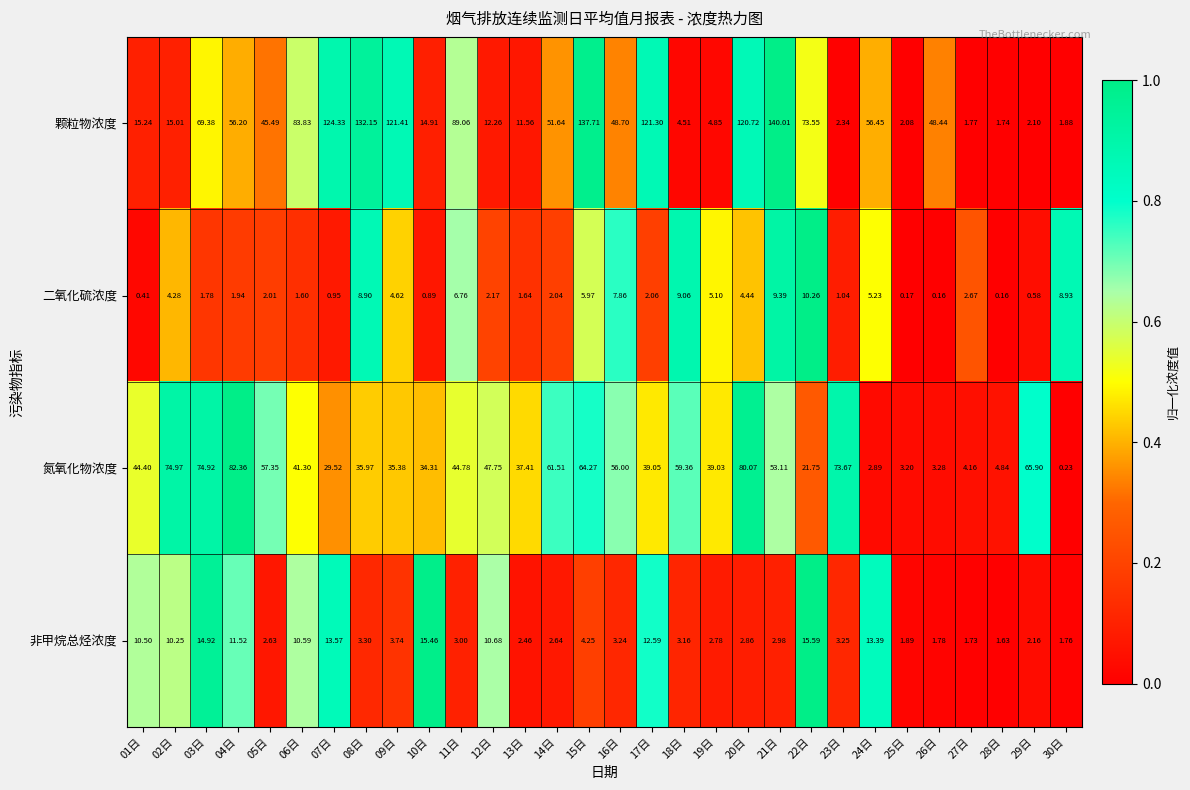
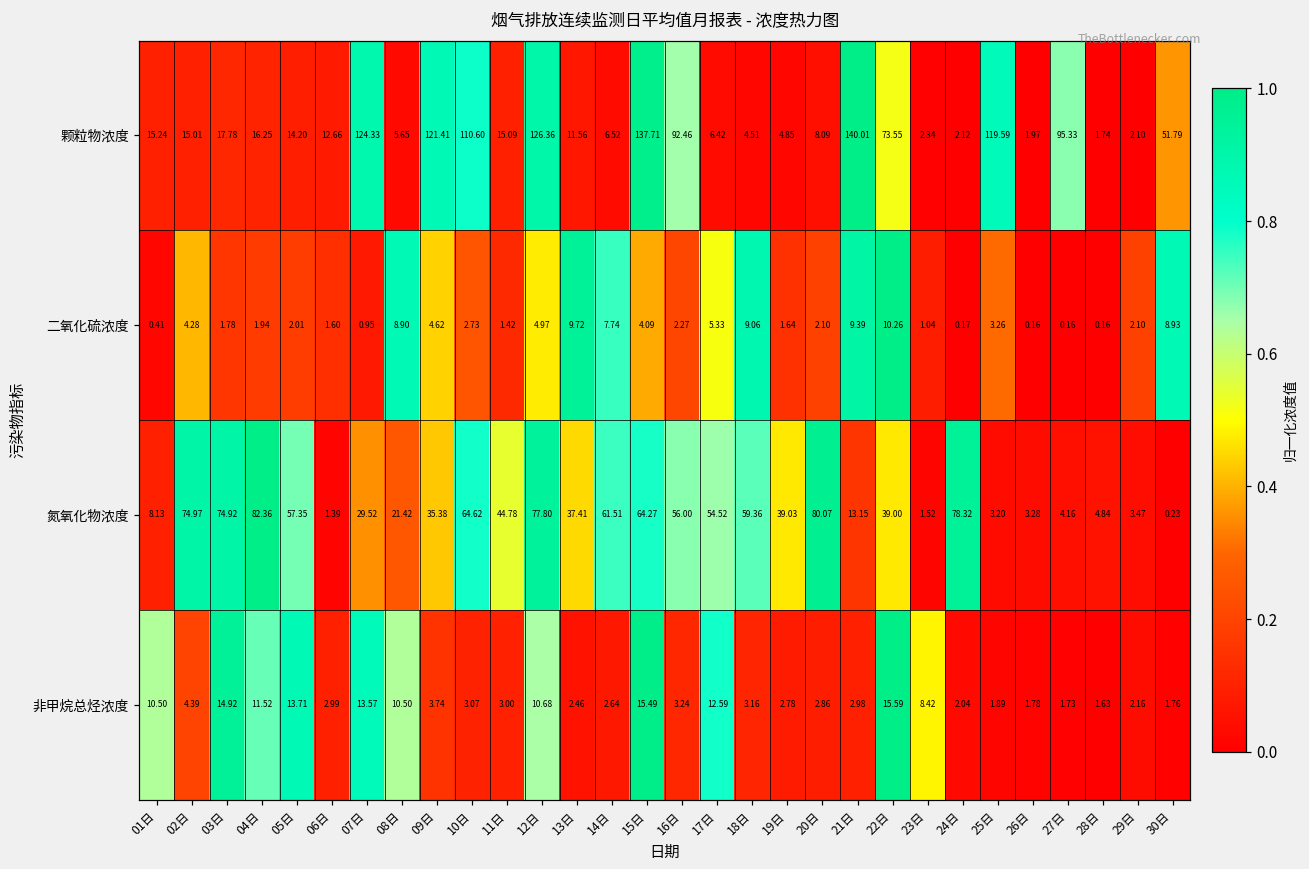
颗粒物浓度, 03日: 69.38 -> 17.78
颗粒物浓度, 04日: 56.20 -> 16.25
颗粒物浓度, 05日: 45.49 -> 14.20
颗粒物浓度, 06日: 83.83 -> 12.66
颗粒物浓度, 08日: 132.15 -> 5.65
颗粒物浓度, 10日: 14.91 -> 110.60
颗粒物浓度, 11日: 89.06 -> 15.09
颗粒物浓度, 12日: 12.26 -> 126.36
颗粒物浓度, 14日: 51.64 -> 6.52
颗粒物浓度, 16日: 48.70 -> 92.46
颗粒物浓度, 17日: 121.30 -> 6.42
颗粒物浓度, 20日: 120.72 -> 8.09
颗粒物浓度, 24日: 56.45 -> 2.12
颗粒物浓度, 25日: 2.08 -> 119.59
颗粒物浓度, 26日: 48.44 -> 1.97
颗粒物浓度, 27日: 1.77 -> 95.33
颗粒物浓度, 30日: 1.88 -> 51.79
二氧化硫浓度, 10日: 0.89 -> 2.73
二氧化硫浓度, 11日: 6.76 -> 1.42
二氧化硫浓度, 12日: 2.17 -> 4.97
二氧化硫浓度, 13日: 1.64 -> 9.72
二氧化硫浓度, 14日: 2.04 -> 7.74
二氧化硫浓度, 15日: 5.97 -> 4.09
二氧化硫浓度, 16日: 7.86 -> 2.27
二氧化硫浓度, 17日: 2.06 -> 5.33
二氧化硫浓度, 19日: 5.10 -> 1.64
二氧化硫浓度, 20日: 4.44 -> 2.10
二氧化硫浓度, 24日: 5.23 -> 0.17
二氧化硫浓度, 25日: 0.17 -> 3.26
二氧化硫浓度, 27日: 2.67 -> 0.16
二氧化硫浓度, 29日: 0.58 -> 2.10
氮氧化物浓度, 01日: 44.40 -> 8.13
氮氧化物浓度, 06日: 41.30 -> 1.39
氮氧化物浓度, 08日: 35.97 -> 21.42
氮氧化物浓度, 10日: 34.31 -> 64.62
氮氧化物浓度, 12日: 47.75 -> 77.80
氮氧化物浓度, 17日: 39.05 -> 54.52
氮氧化物浓度, 21日: 53.11 -> 13.15
氮氧化物浓度, 22日: 21.75 -> 39.00
氮氧化物浓度, 23日: 73.67 -> 1.52
氮氧化物浓度, 24日: 2.89 -> 78.32
氮氧化物浓度, 29日: 65.90 -> 3.47
非甲烷总烃浓度, 02日: 10.25 -> 4.39
非甲烷总烃浓度, 05日: 2.63 -> 13.71
非甲烷总烃浓度, 06日: 10.59 -> 2.99
非甲烷总烃浓度, 08日: 3.30 -> 10.50
非甲烷总烃浓度, 10日: 15.46 -> 3.07
非甲烷总烃浓度, 15日: 4.25 -> 15.49
非甲烷总烃浓度, 23日: 3.25 -> 8.42
非甲烷总烃浓度, 24日: 13.39 -> 2.04
